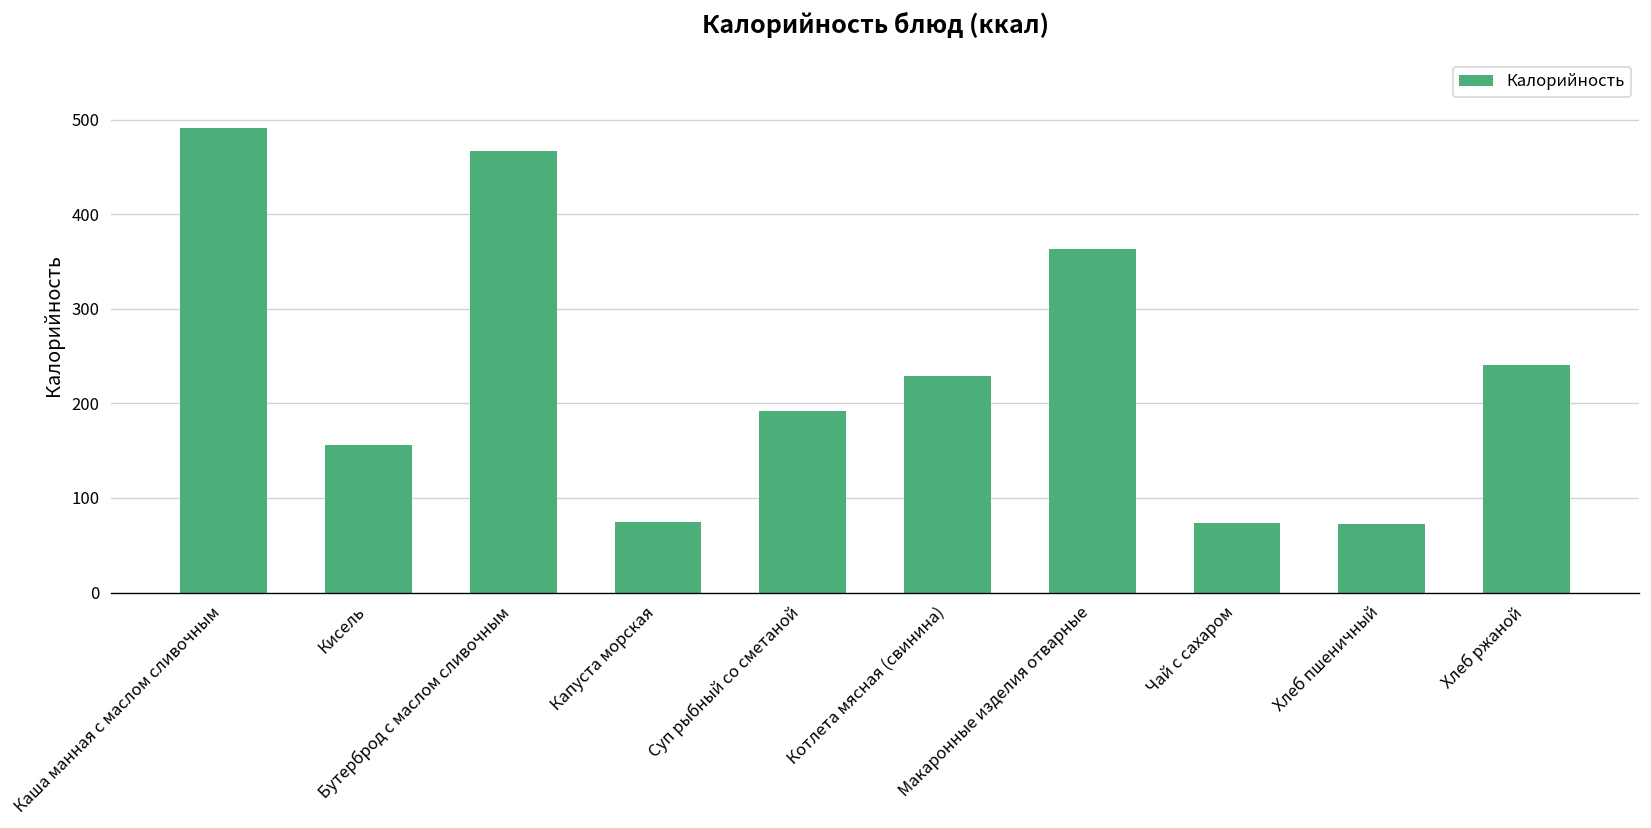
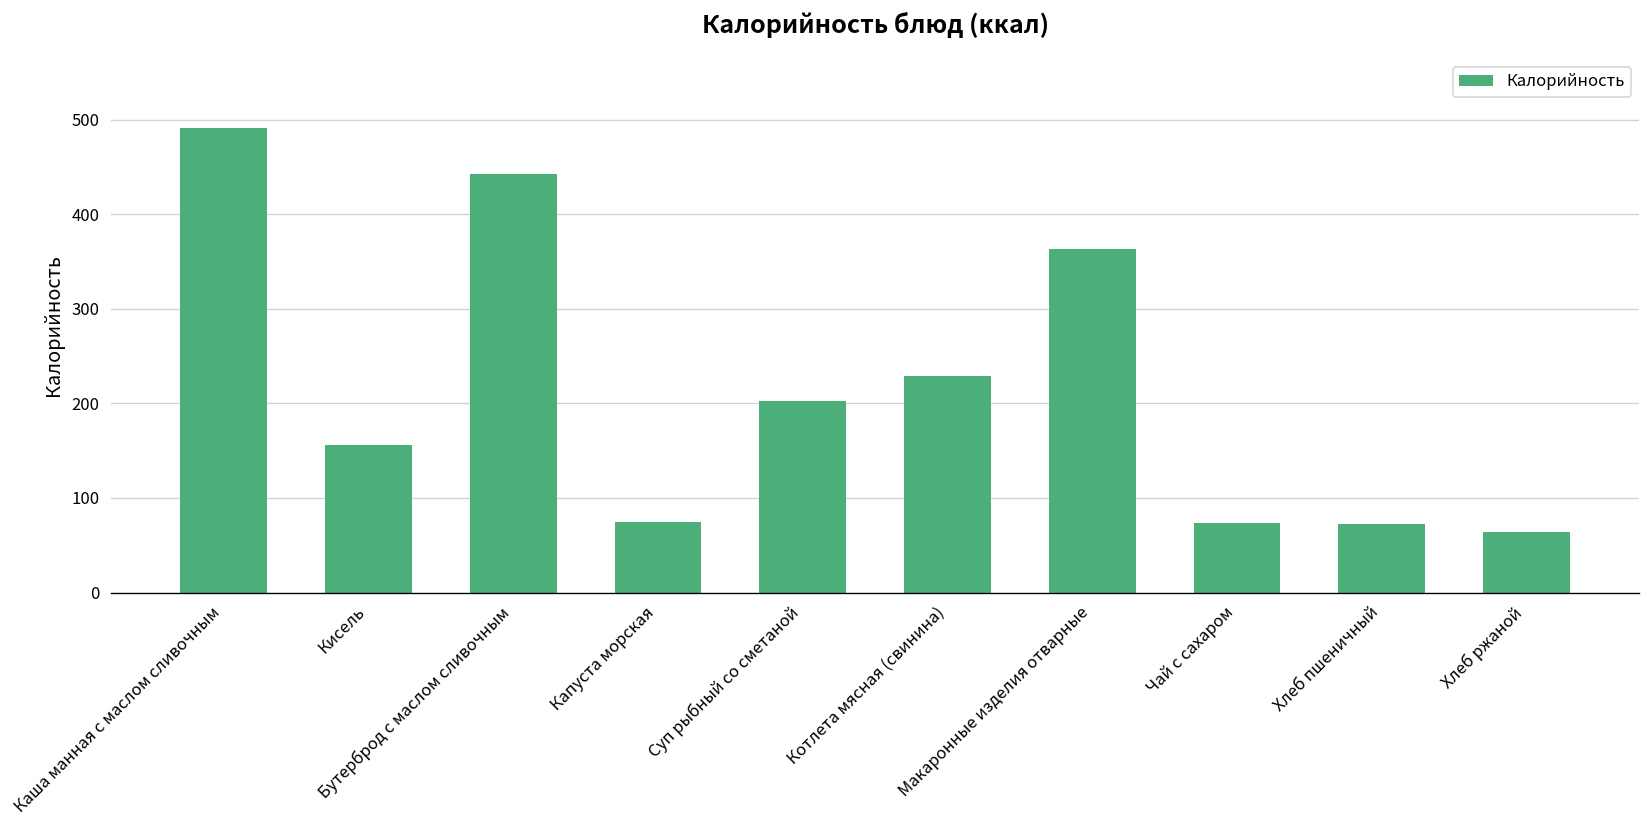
Бутерброд с маслом сливочным: 470 -> 440
Суп рыбный со сметаной: 190 -> 200
Хлеб ржаной: 240 -> 60
